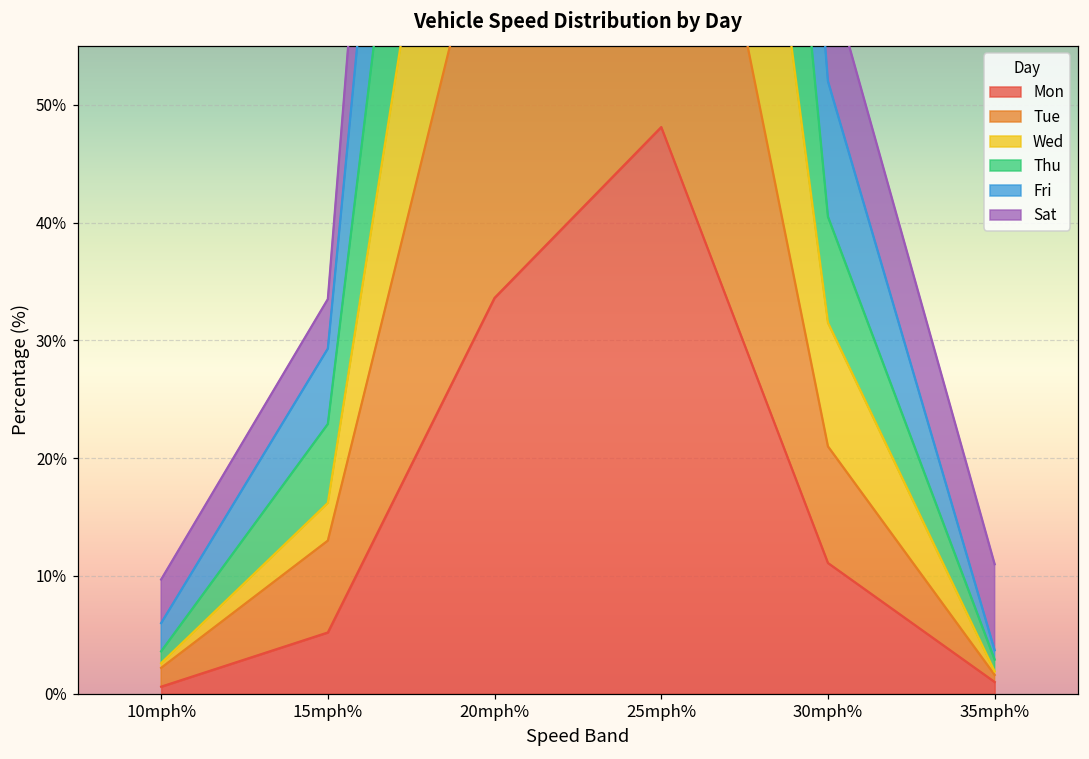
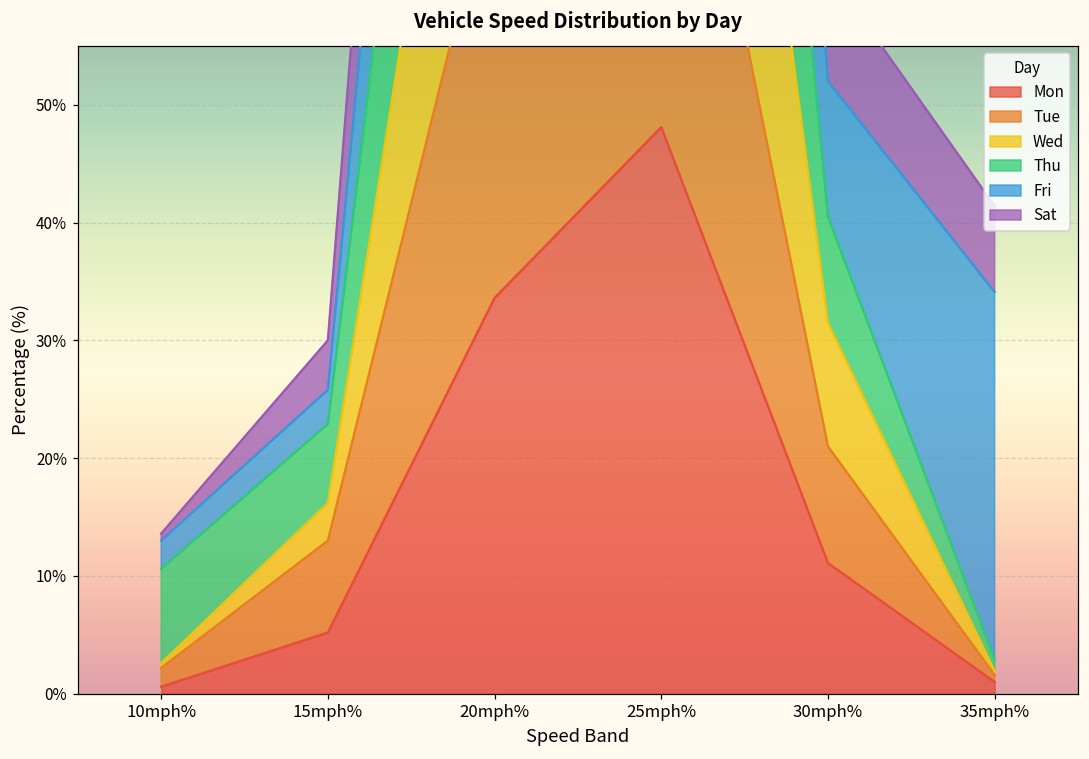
Thu, 10mph%: 1% -> 8%
Sat, 10mph%: 3.7% -> 0.6%
Fri, 15mph%: 6.4% -> 2.9%
Fri, 35mph%: 0.8% -> 31.2%
